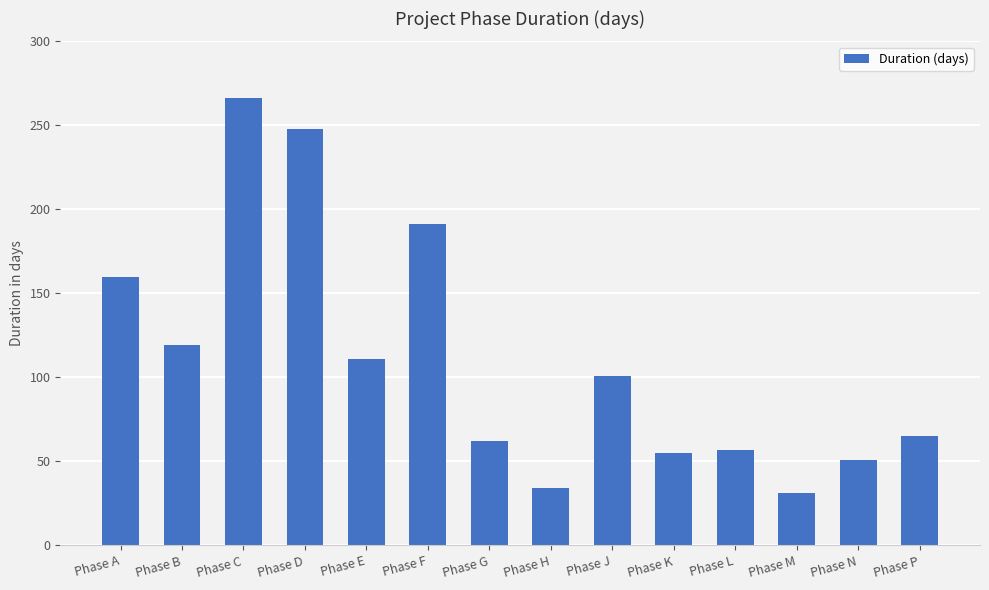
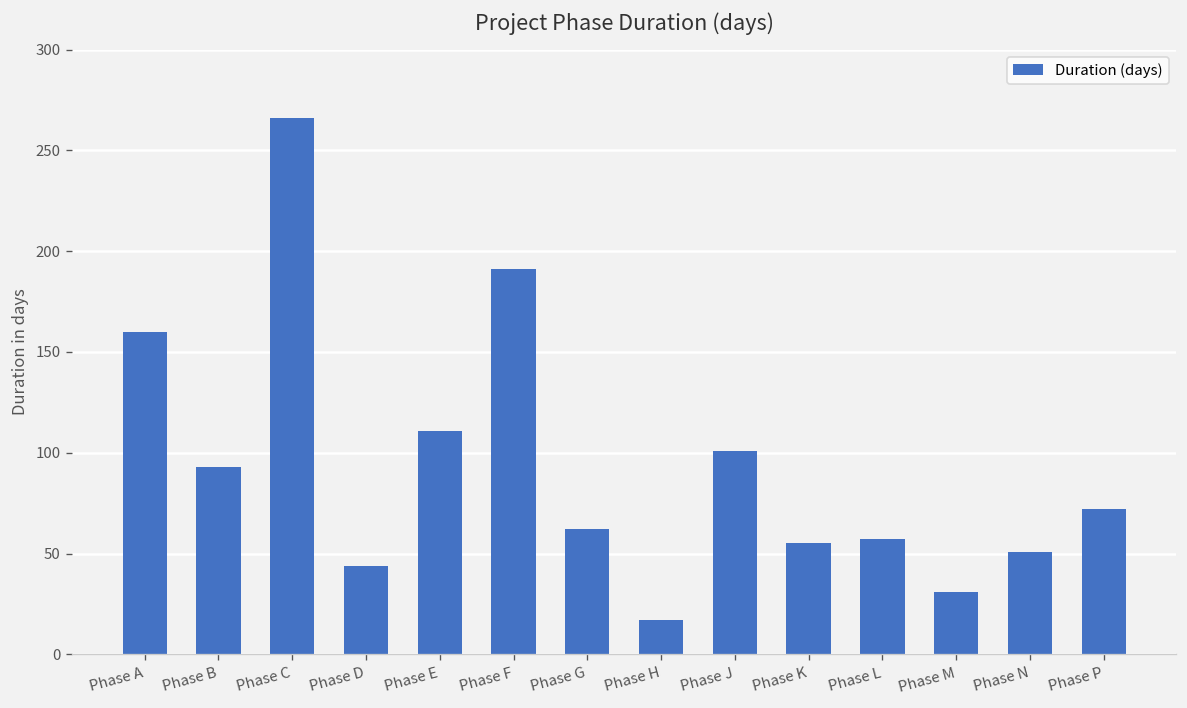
Phase B: 119 -> 93
Phase D: 248 -> 44
Phase H: 34 -> 17
Phase P: 65 -> 72
